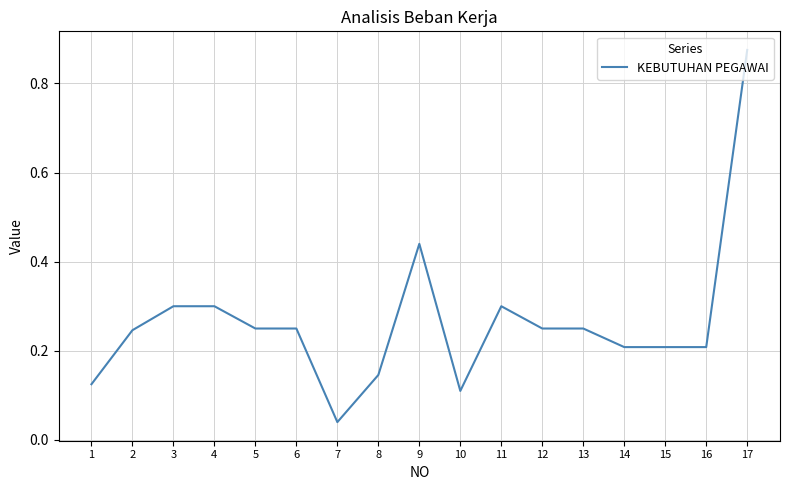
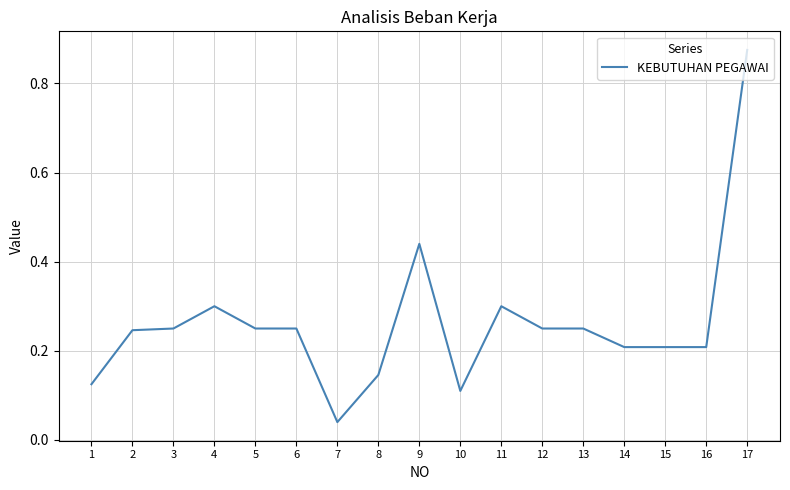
3: 0.30 -> 0.25
